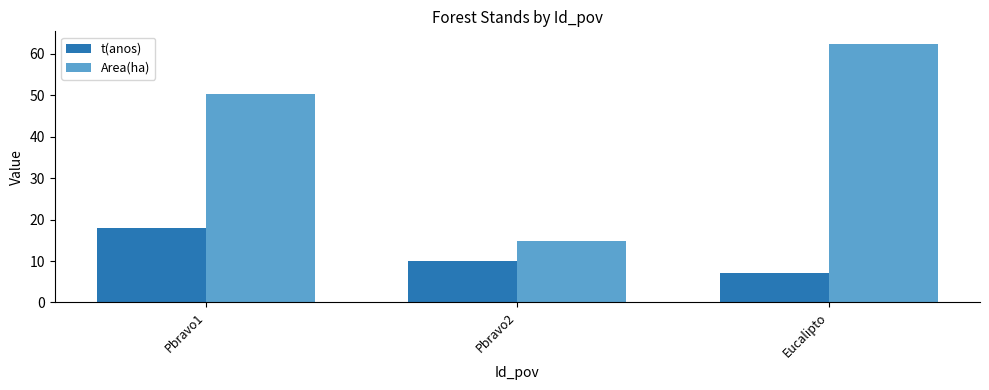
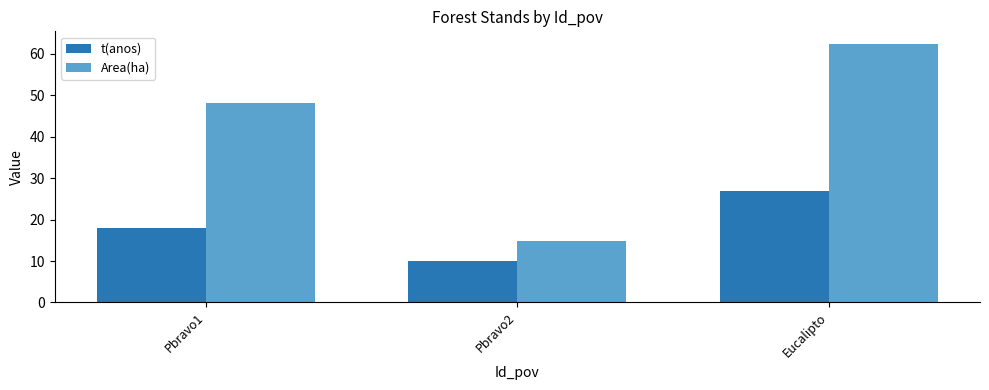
Area(ha), Pbravo1: 50 -> 48
t(anos), Eucalipto: 7 -> 27
